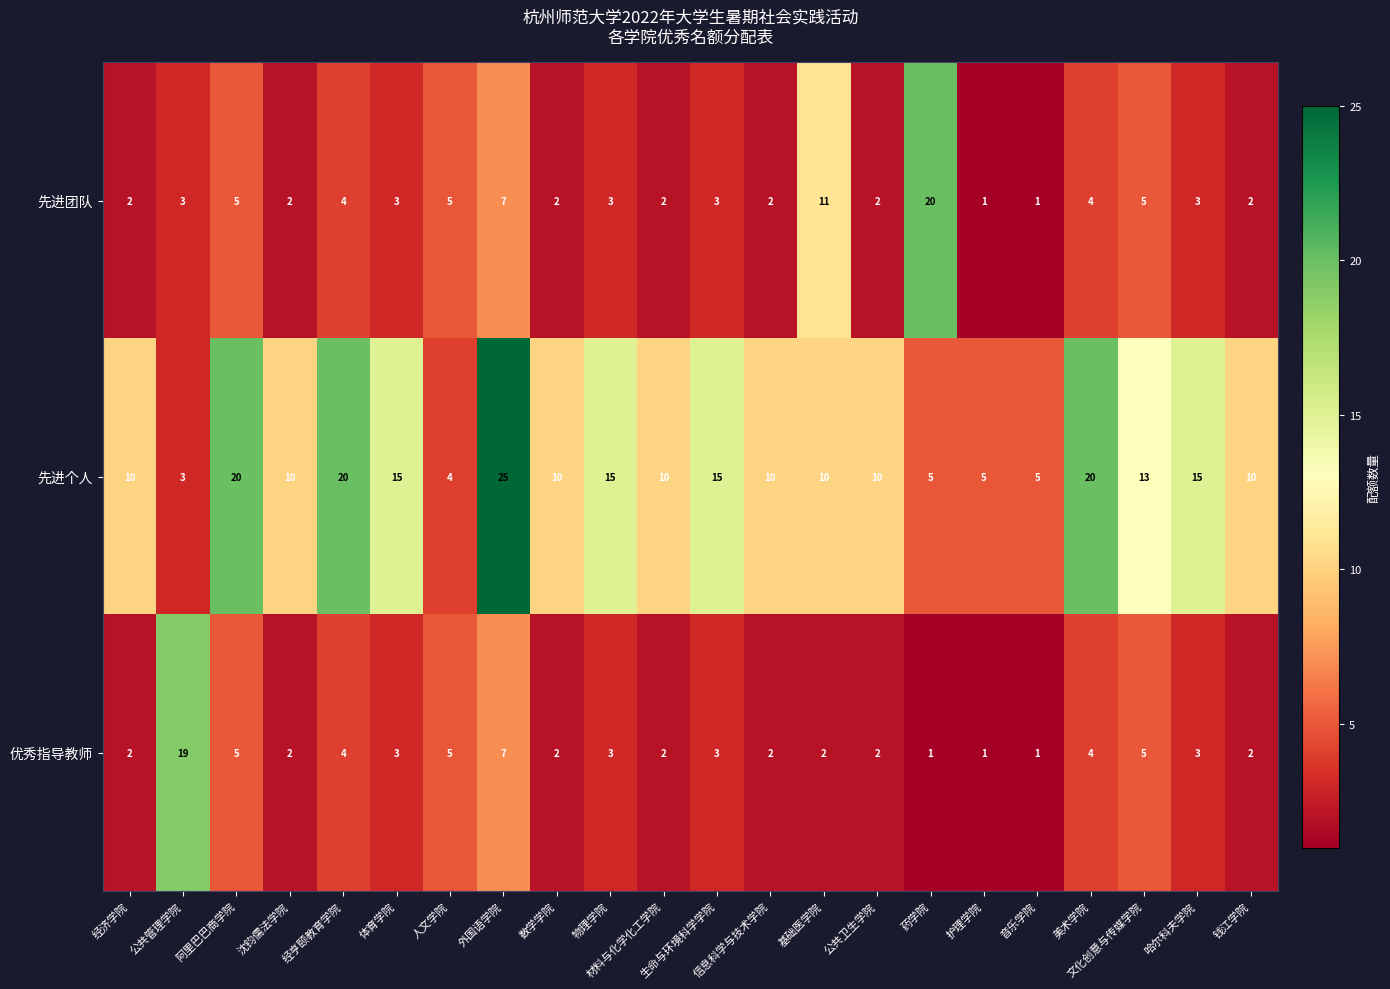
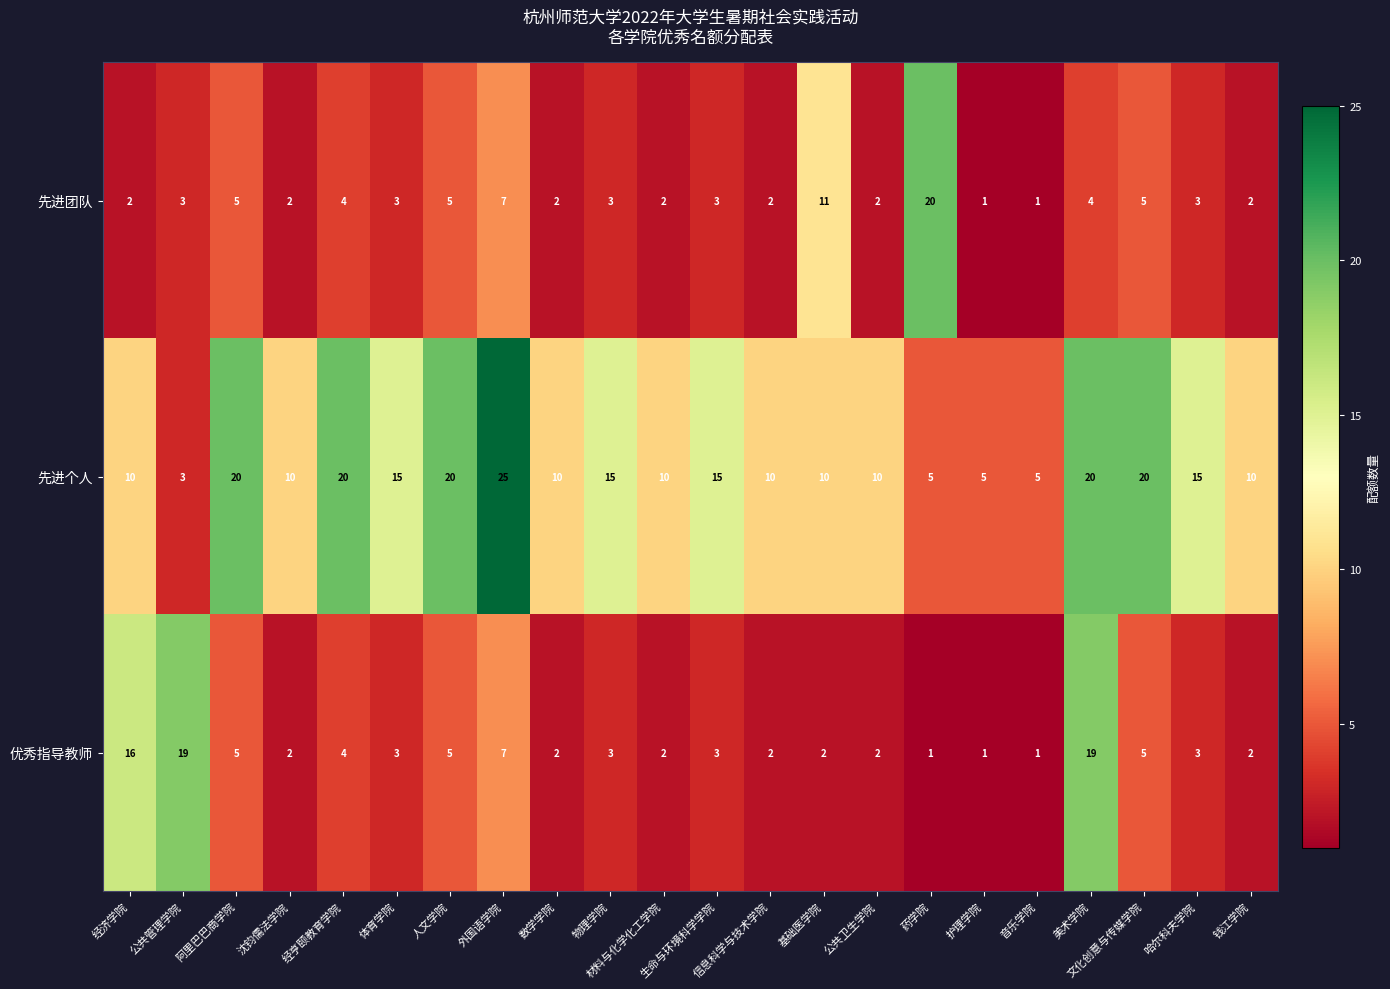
先进个人, 人文学院: 4 -> 20
先进个人, 文化创意与传媒学院: 13 -> 20
优秀指导教师, 经济学院: 2 -> 16
优秀指导教师, 美术学院: 4 -> 19
